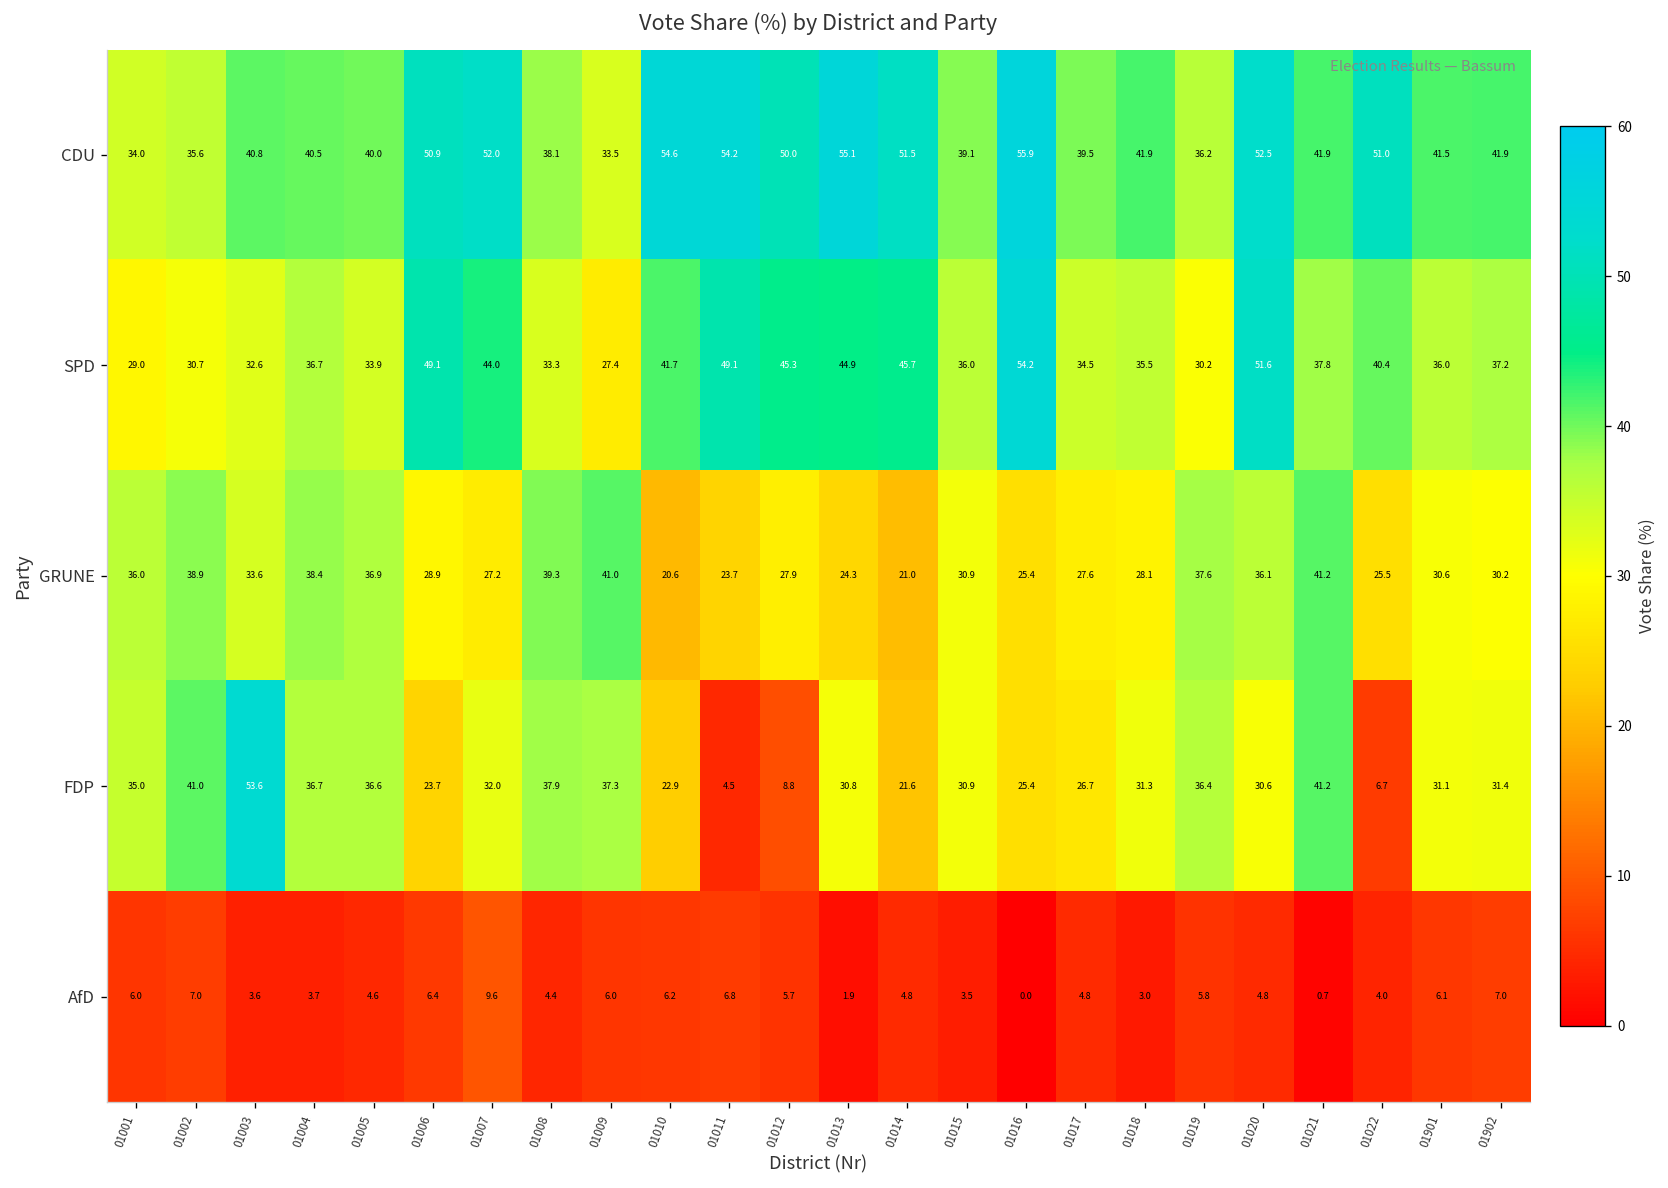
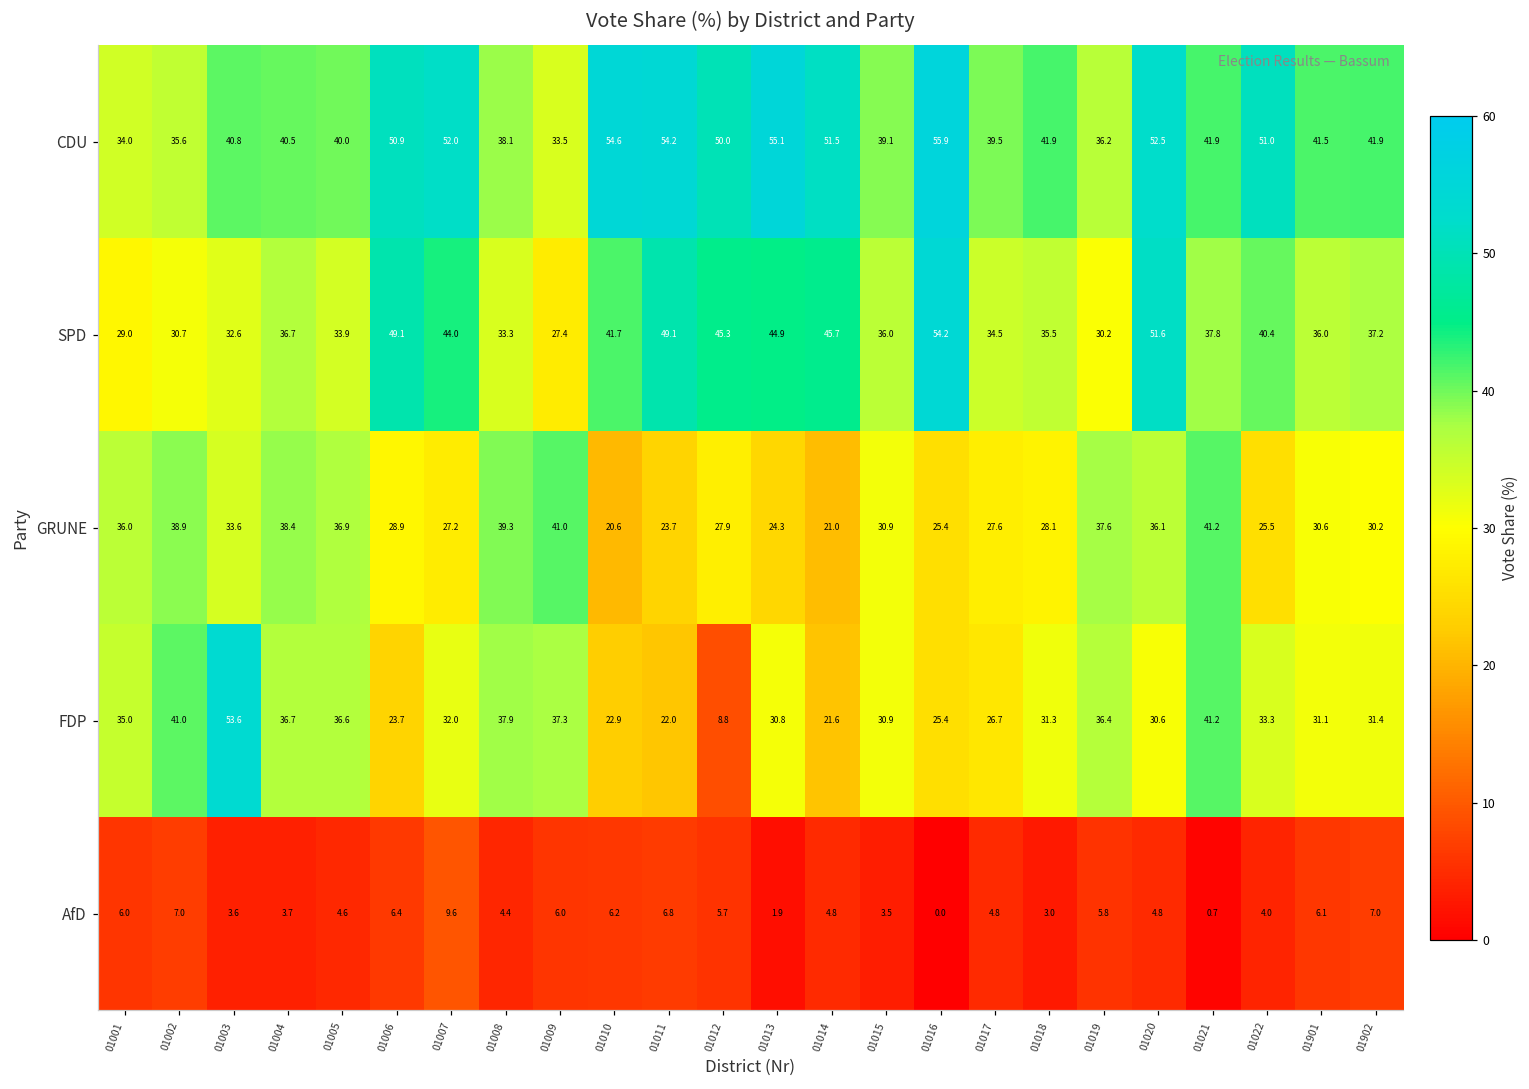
FDP, 01011: 4.5 -> 22.0
FDP, 01022: 6.7 -> 33.3
